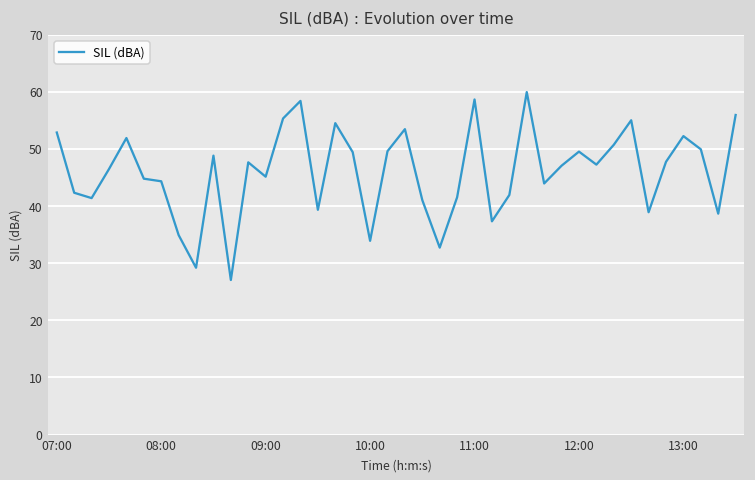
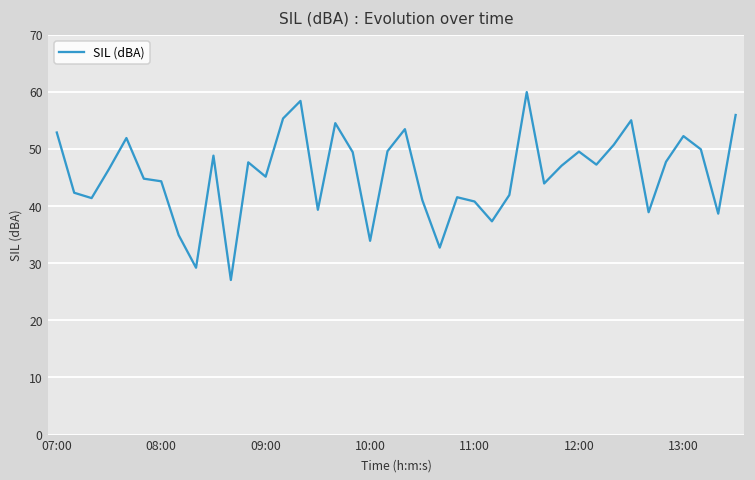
11:00: 59 -> 41
